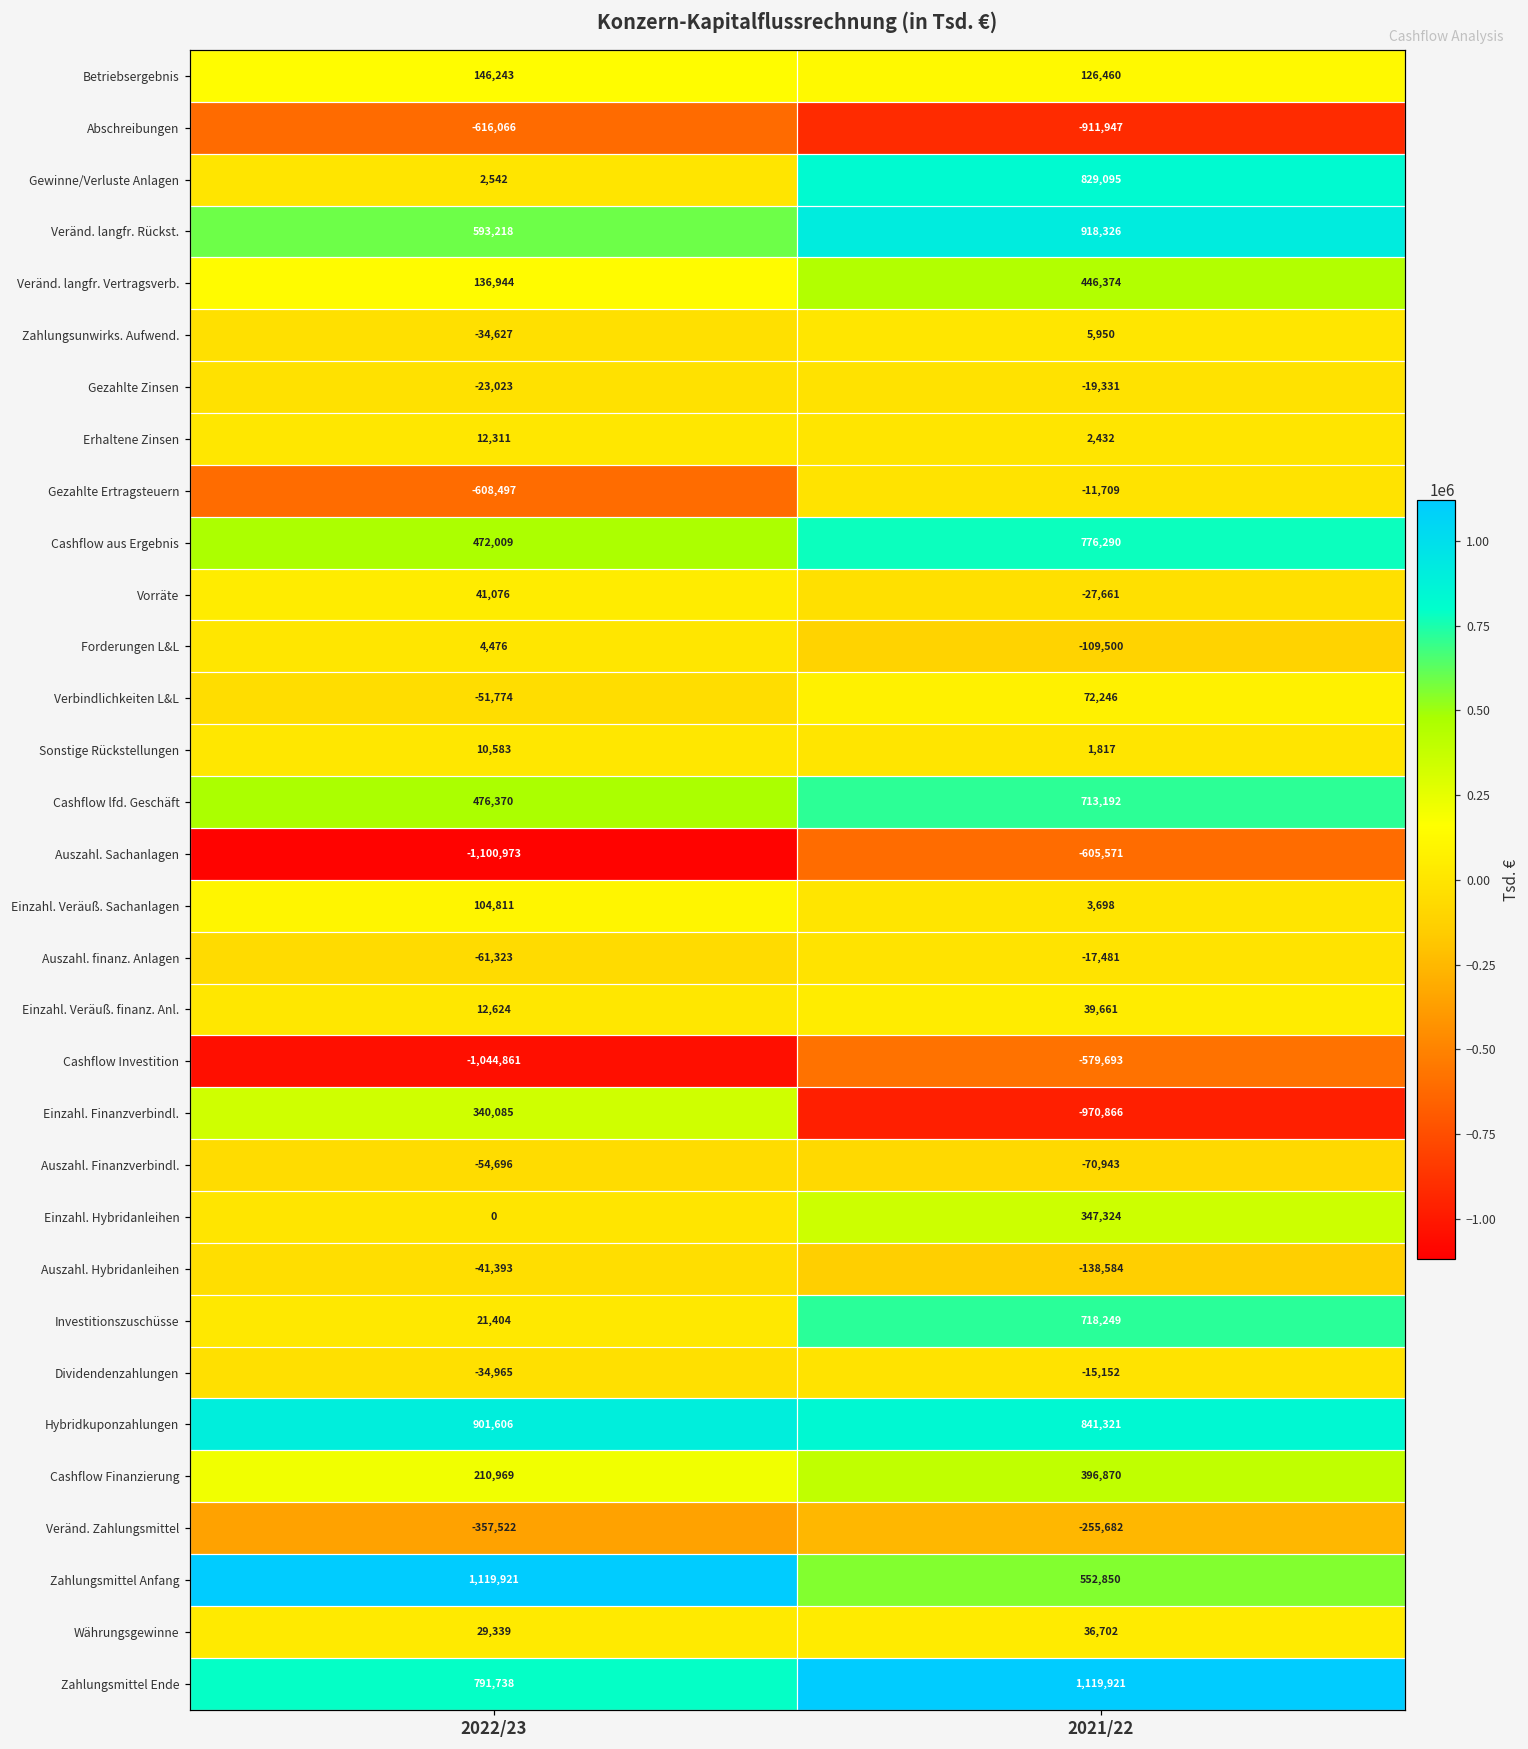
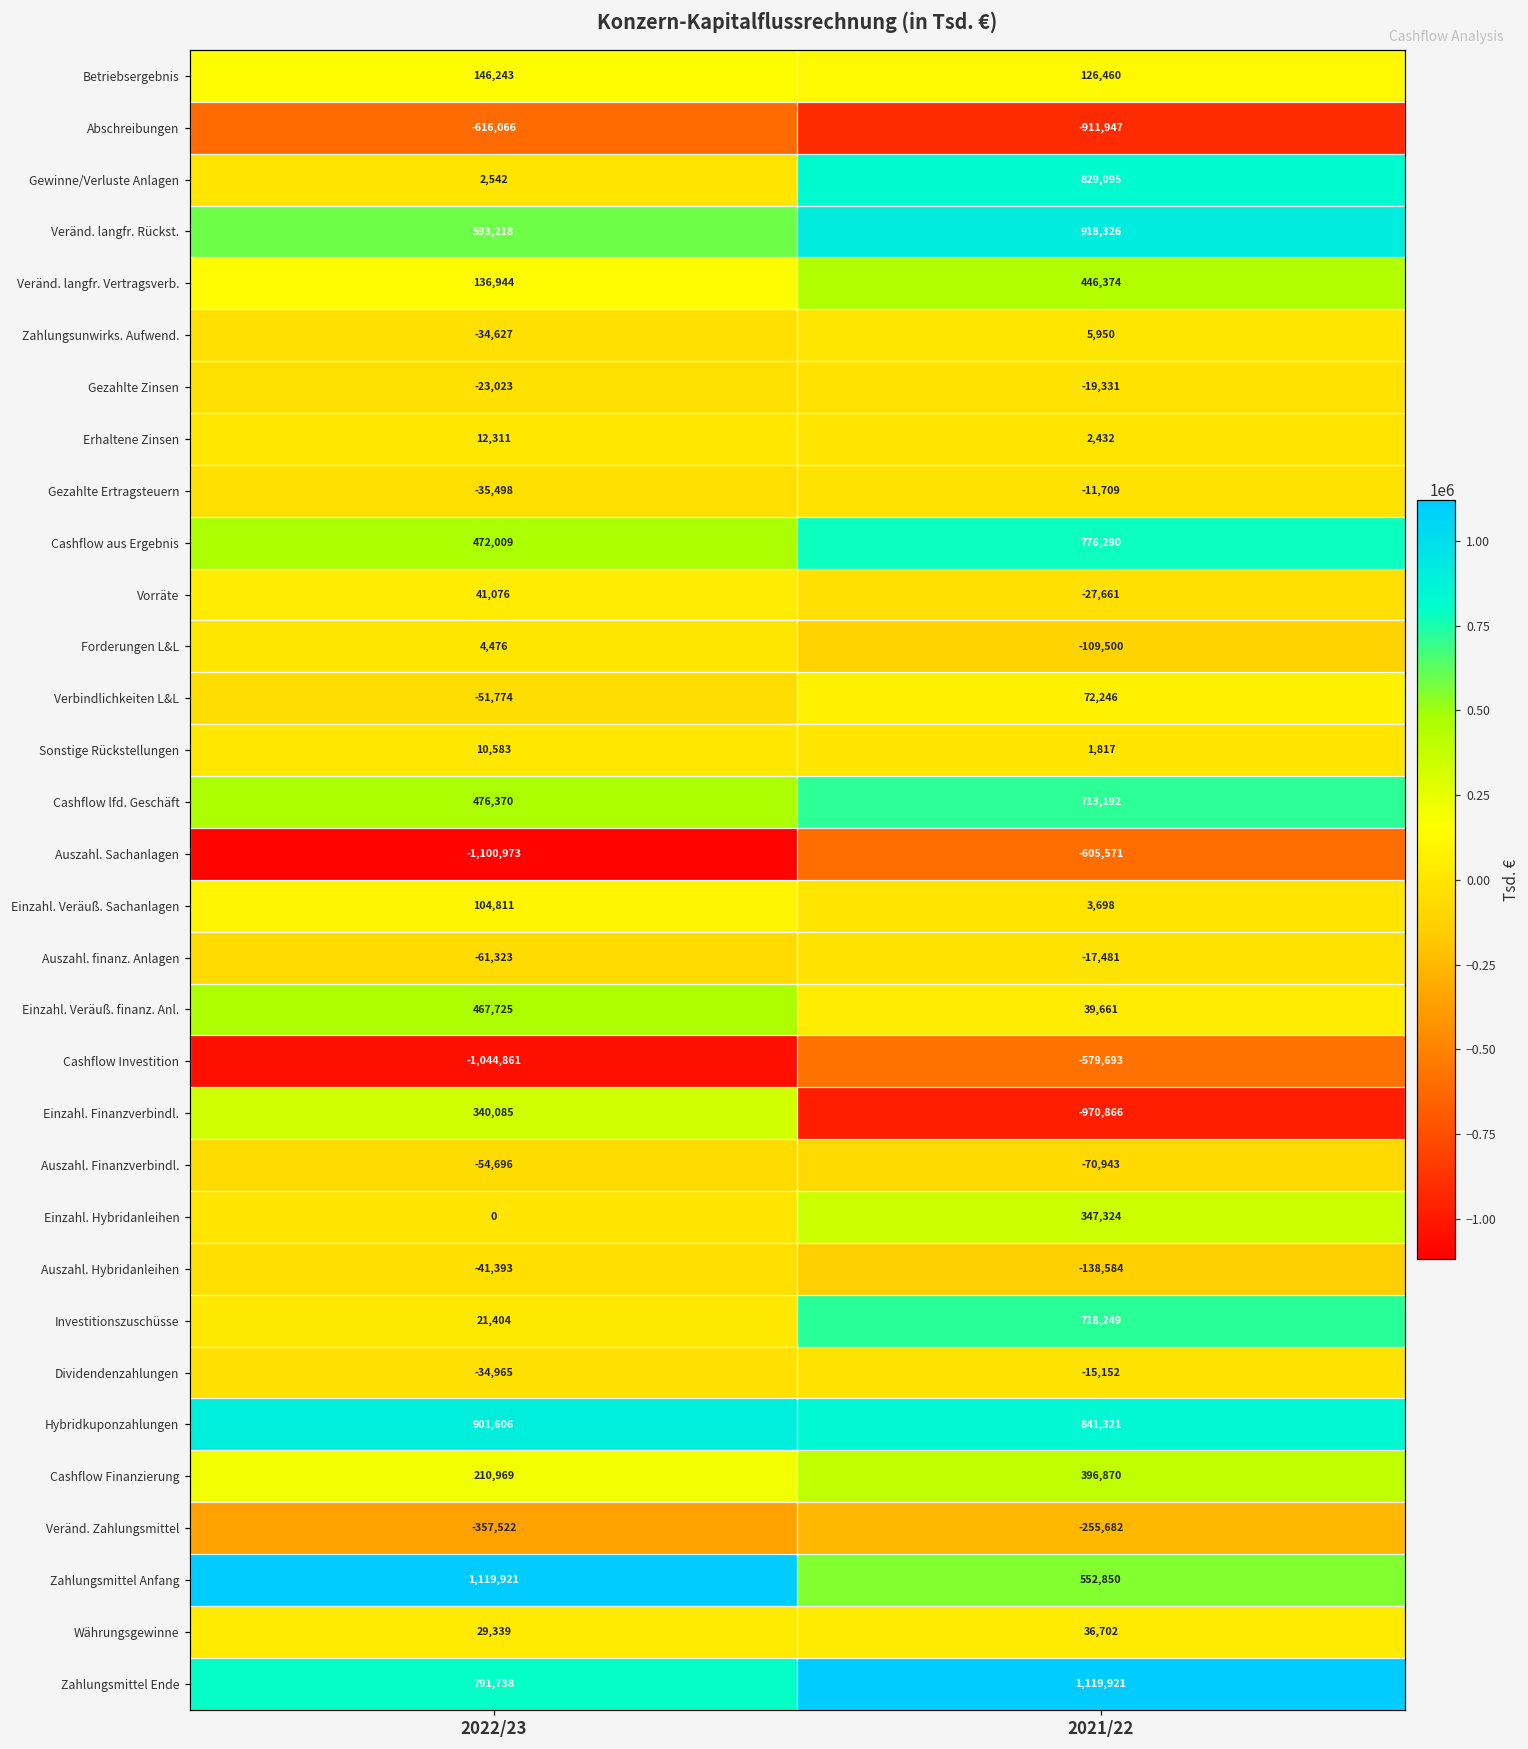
Gezahlte Ertragsteuern, 2022/23: -608,497 -> -35,498
Einzahl. Veräuß. finanz. Anl., 2022/23: 12,624 -> 467,725
